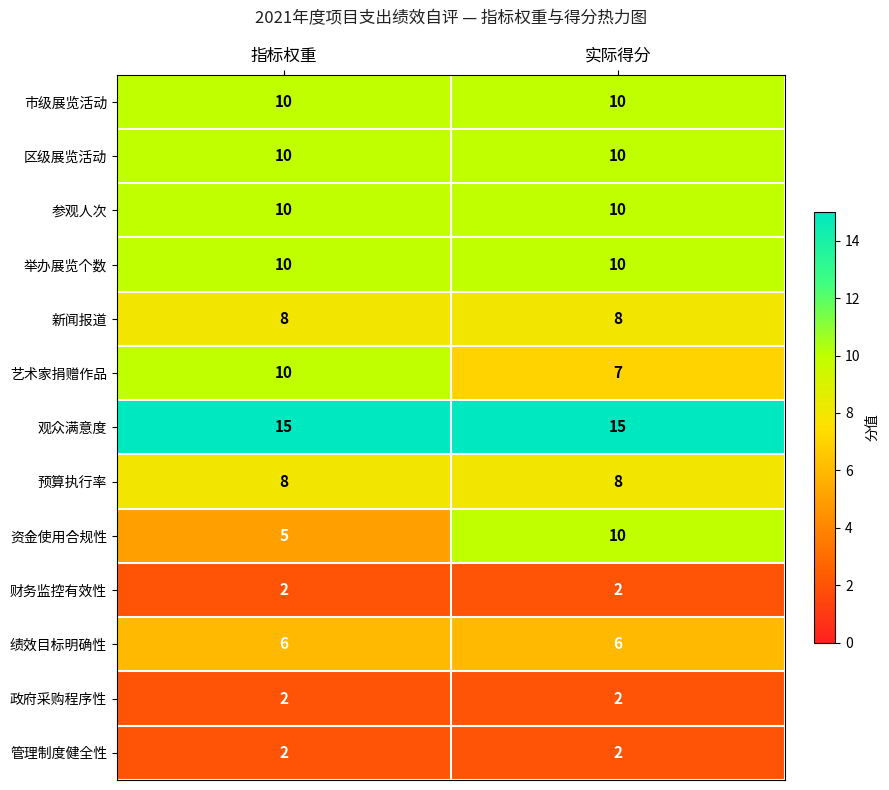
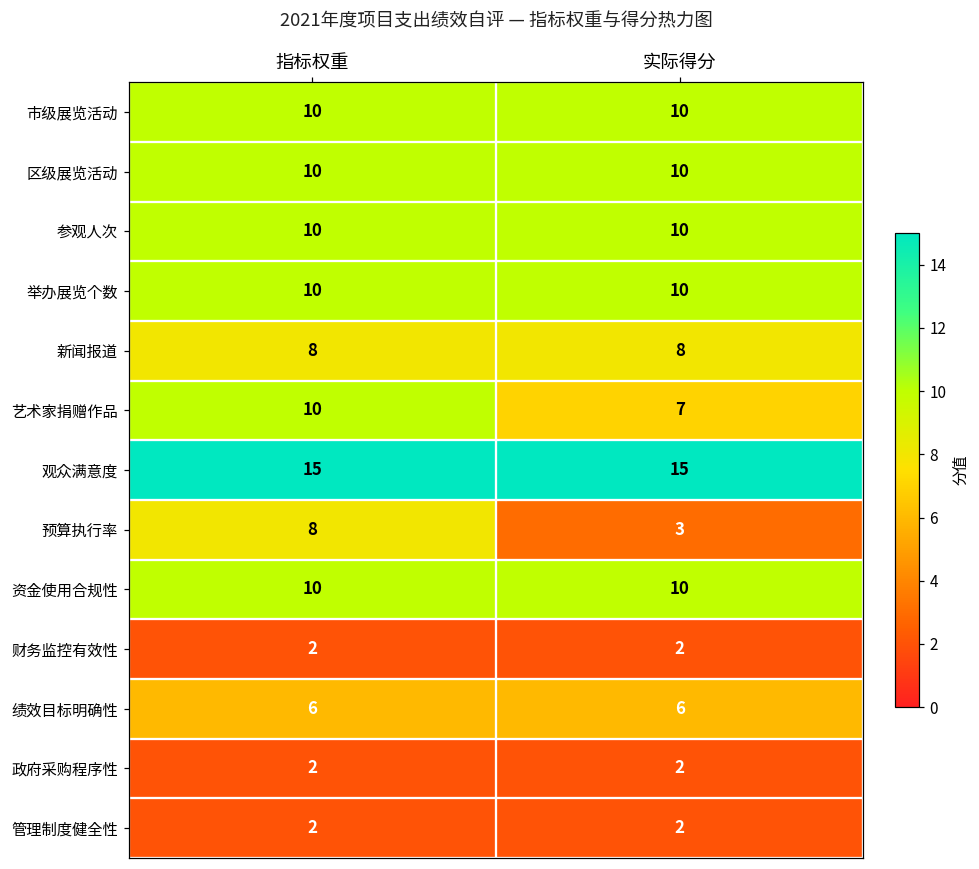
预算执行率, 实际得分: 8 -> 3
资金使用合规性, 指标权重: 5 -> 10
